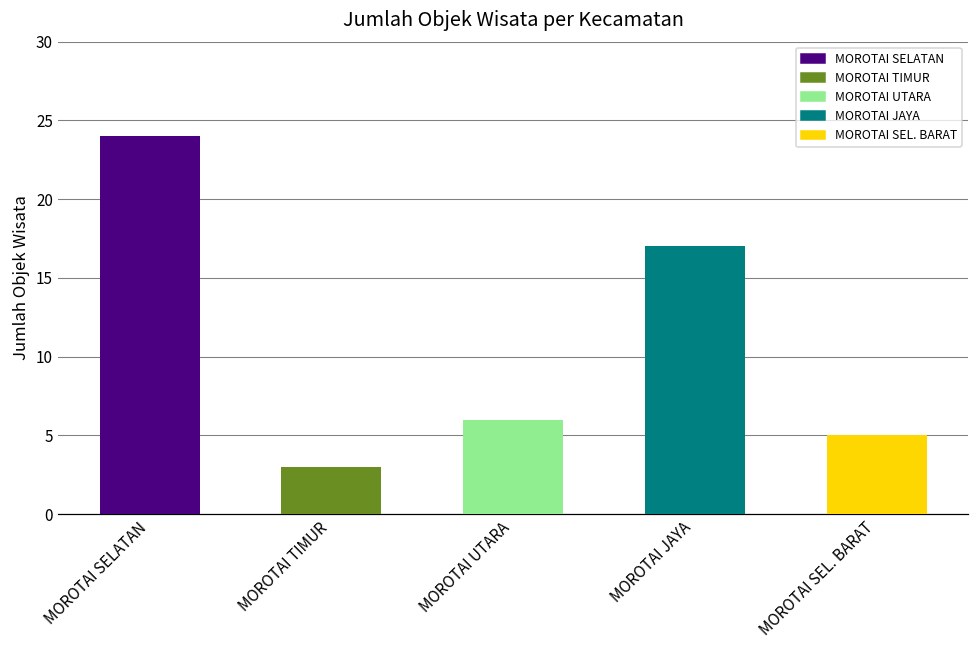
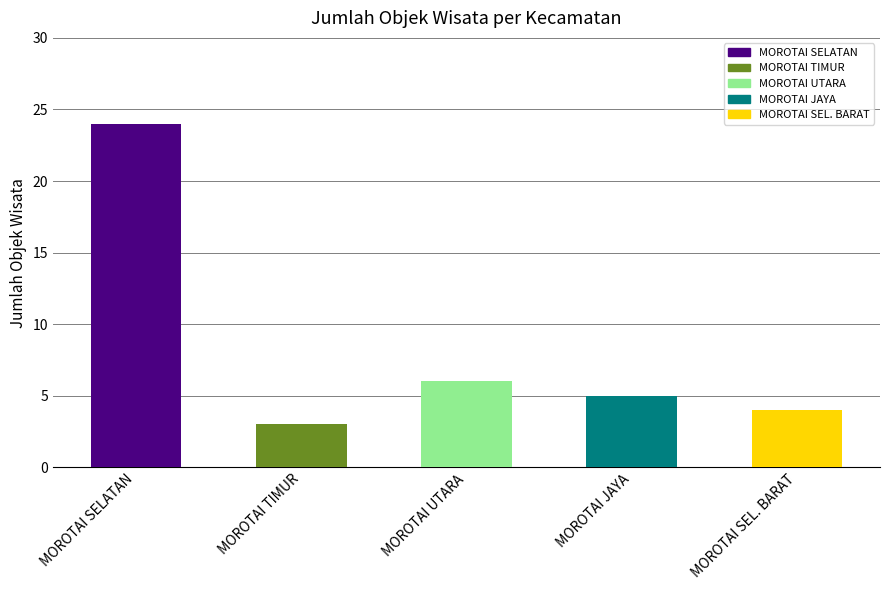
MOROTAI JAYA: 17 -> 5
MOROTAI SEL. BARAT: 5 -> 4
